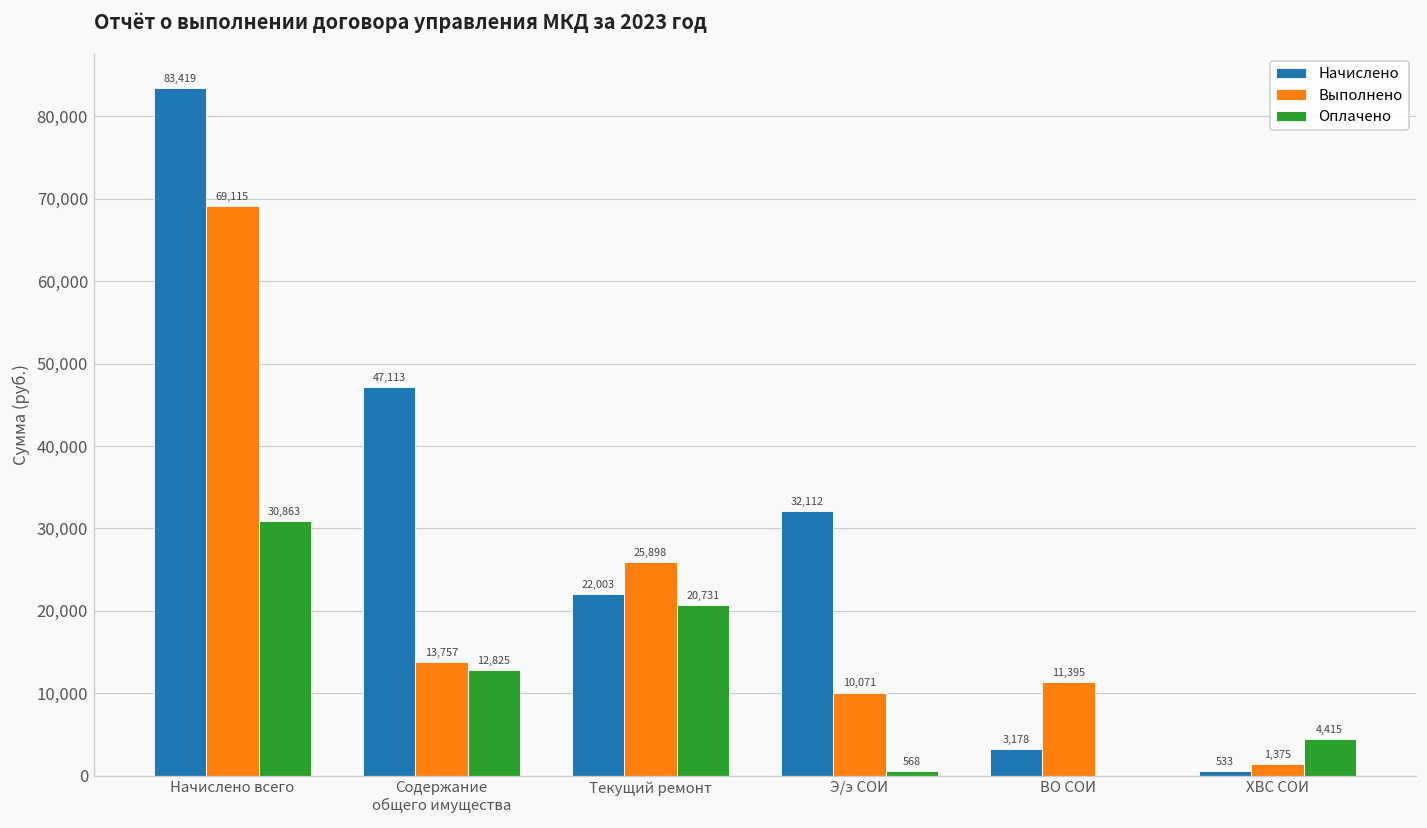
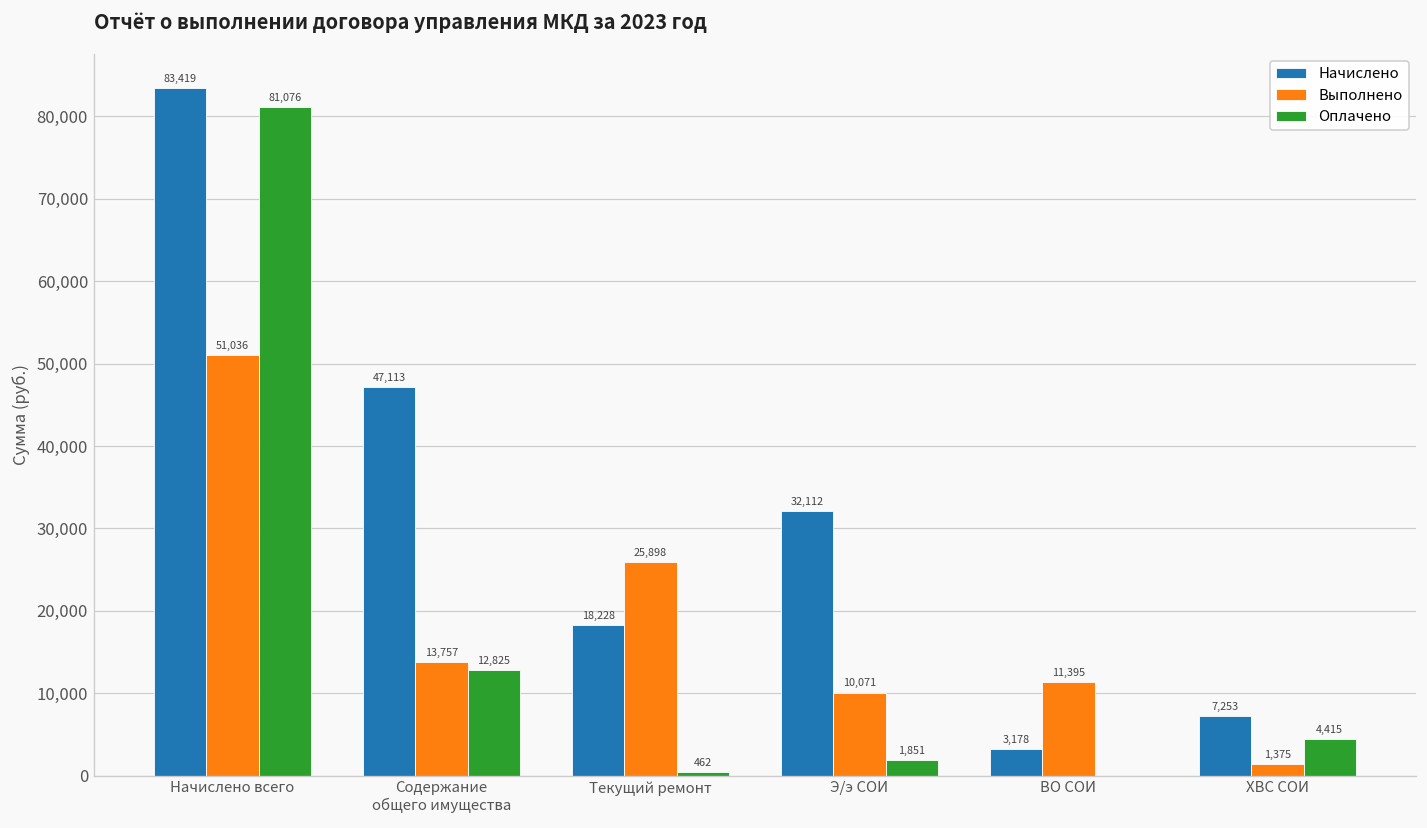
Выполнено, Начислено всего: 69,115 -> 51,036
Оплачено, Начислено всего: 30,863 -> 81,076
Начислено, Текущий ремонт: 22,003 -> 18,228
Оплачено, Текущий ремонт: 20,731 -> 462
Оплачено, Э/э СОИ: 568 -> 1,851
Начислено, ХВС СОИ: 533 -> 7,253
